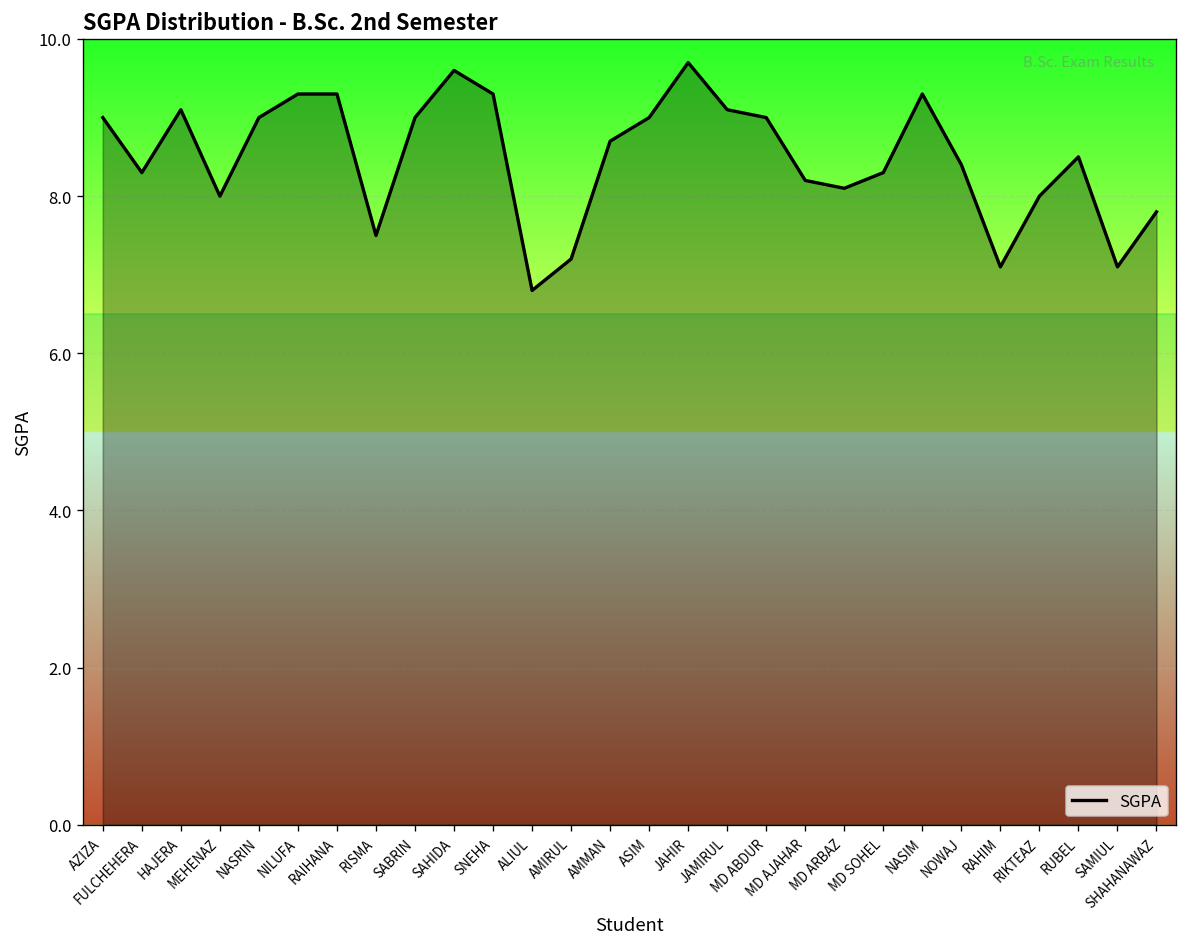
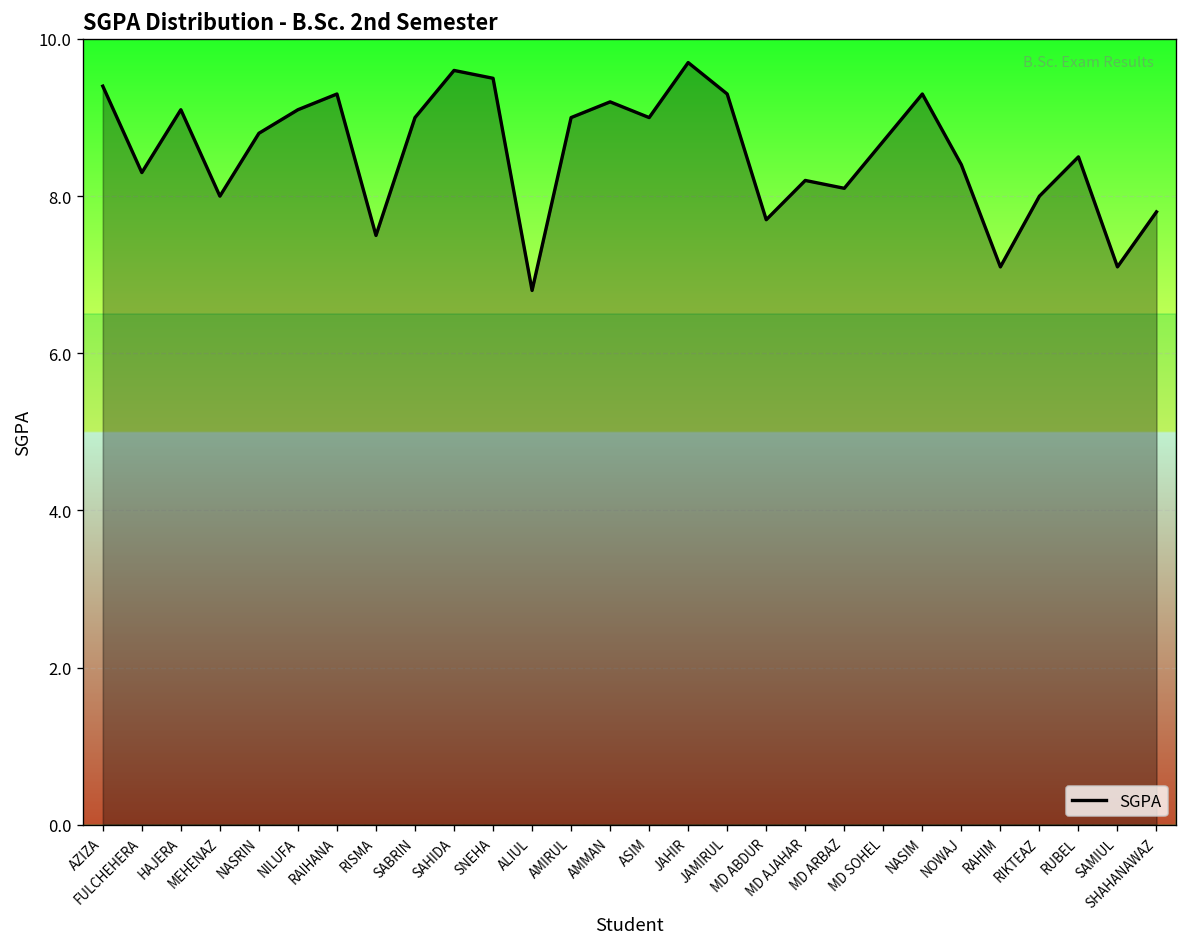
AZIZA: 9.0 -> 9.4
NASRIN: 9.0 -> 8.8
NILUFA: 9.3 -> 9.1
SNEHA: 9.3 -> 9.5
AMIRUL: 7.2 -> 9.0
AMMAN: 8.7 -> 9.2
JAMIRUL: 9.1 -> 9.3
MD ABDUR: 9.0 -> 7.7
MD SOHEL: 8.3 -> 8.7
